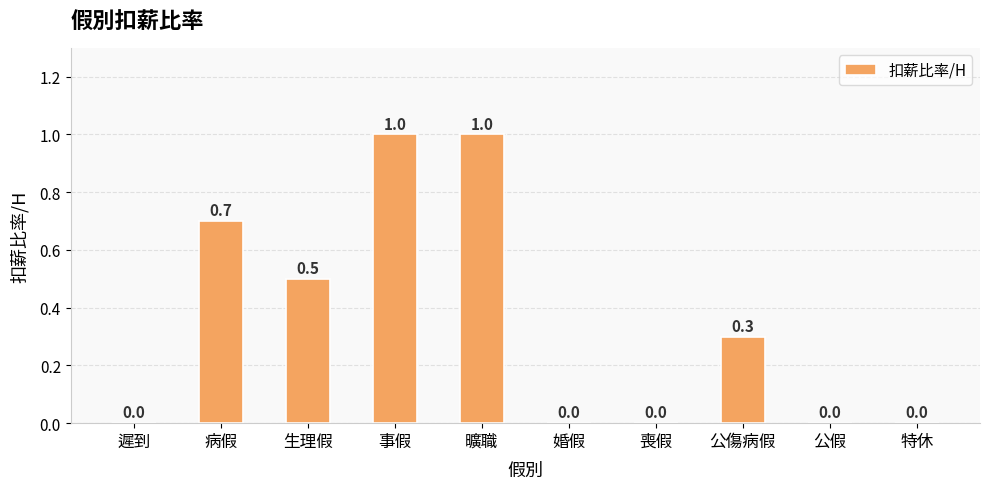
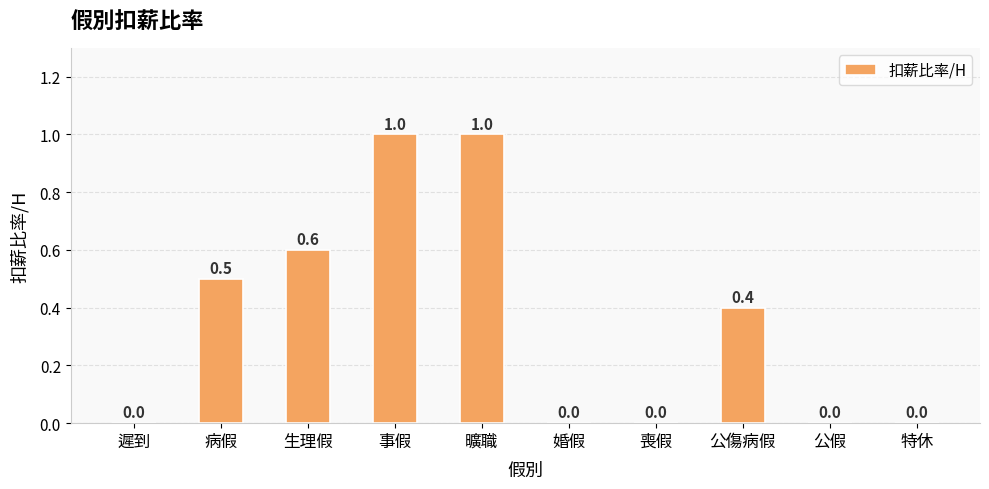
病假: 0.7 -> 0.5
生理假: 0.5 -> 0.6
公傷病假: 0.3 -> 0.4
